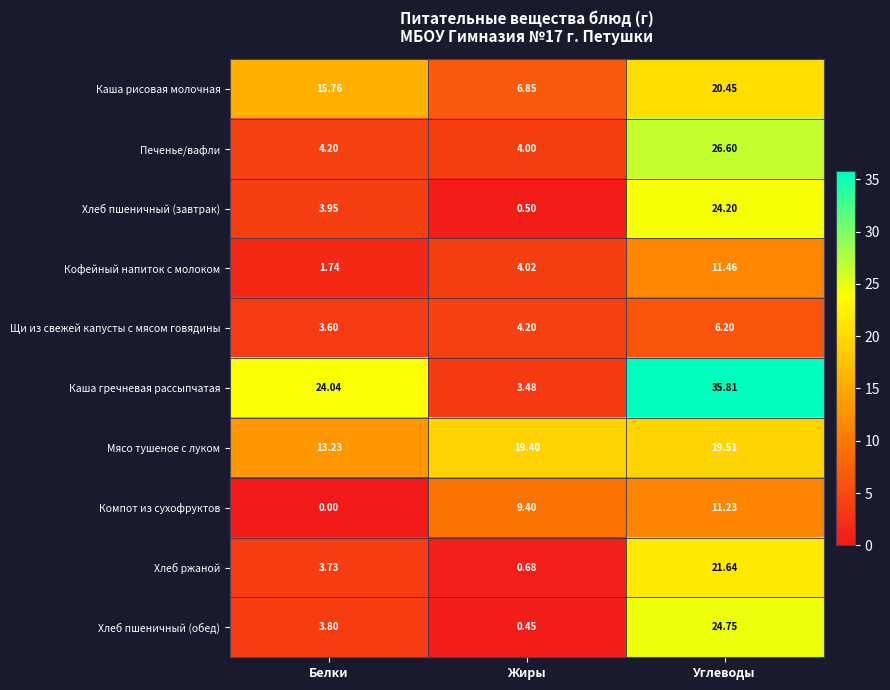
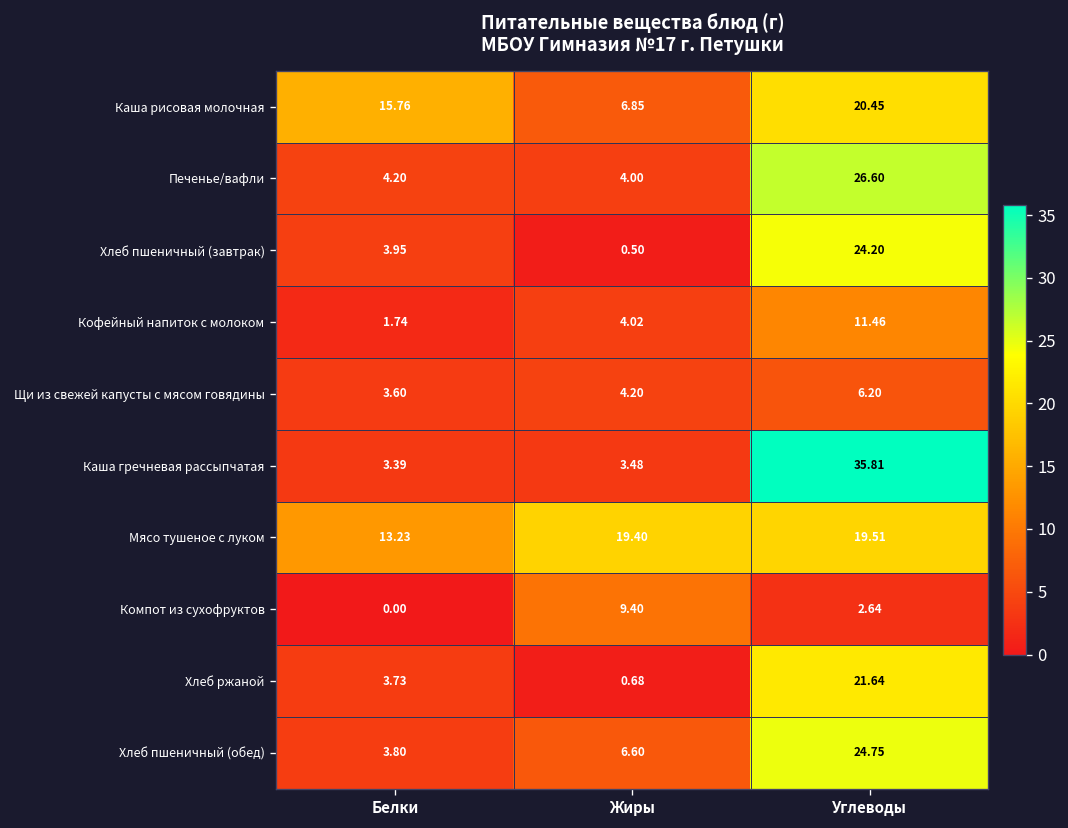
Каша гречневая рассыпчатая, Белки: 24.04 -> 3.39
Компот из сухофруктов, Углеводы: 11.23 -> 2.64
Хлеб пшеничный (обед), Жиры: 0.45 -> 6.60
